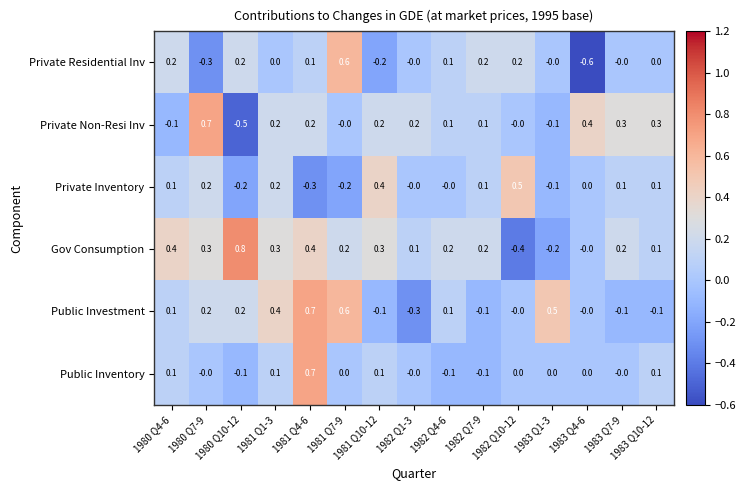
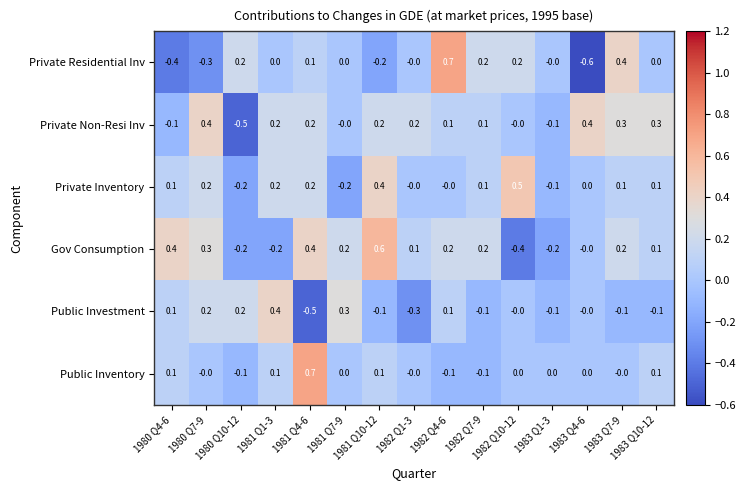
Private Residential Inv, 1980 Q4-6: 0.2 -> -0.4
Private Residential Inv, 1981 Q7-9: 0.6 -> 0.0
Private Residential Inv, 1982 Q4-6: 0.1 -> 0.7
Private Residential Inv, 1983 Q7-9: -0.0 -> 0.4
Private Non-Resi Inv, 1980 Q7-9: 0.7 -> 0.4
Private Inventory, 1981 Q4-6: -0.3 -> 0.2
Gov Consumption, 1980 Q10-12: 0.8 -> -0.2
Gov Consumption, 1981 Q1-3: 0.3 -> -0.2
Gov Consumption, 1981 Q10-12: 0.3 -> 0.6
Public Investment, 1981 Q4-6: 0.7 -> -0.5
Public Investment, 1981 Q7-9: 0.6 -> 0.3
Public Investment, 1983 Q1-3: 0.5 -> -0.1
